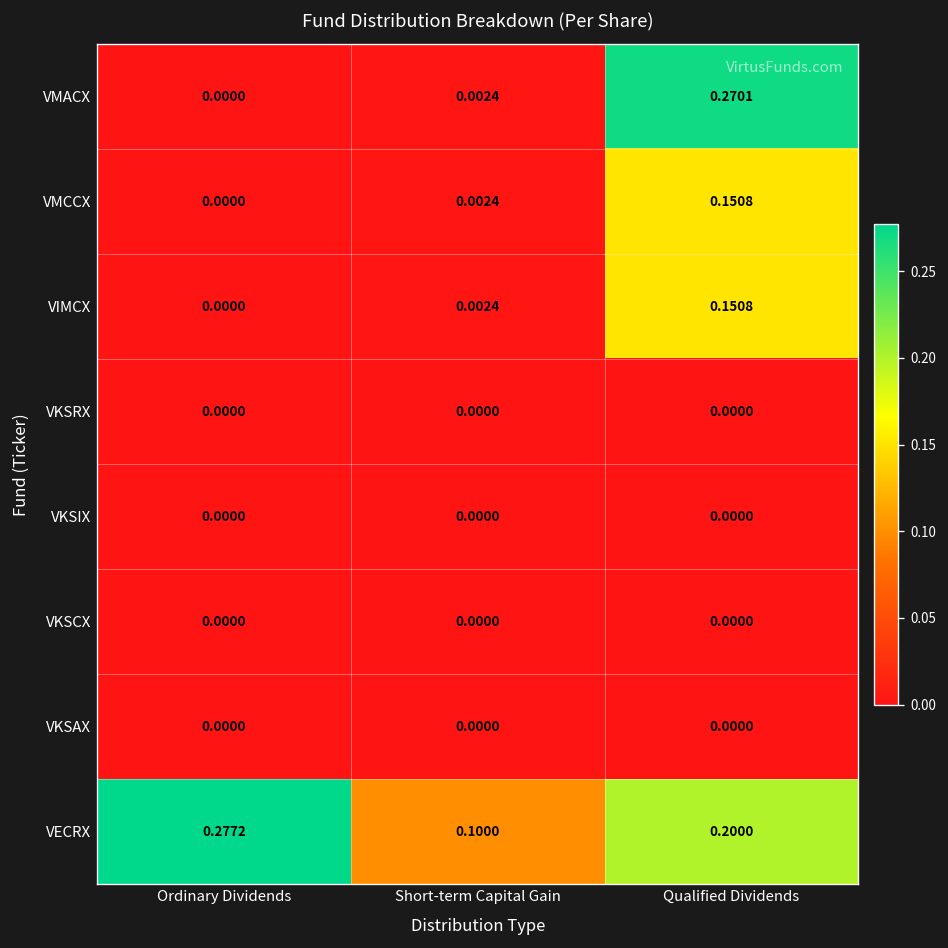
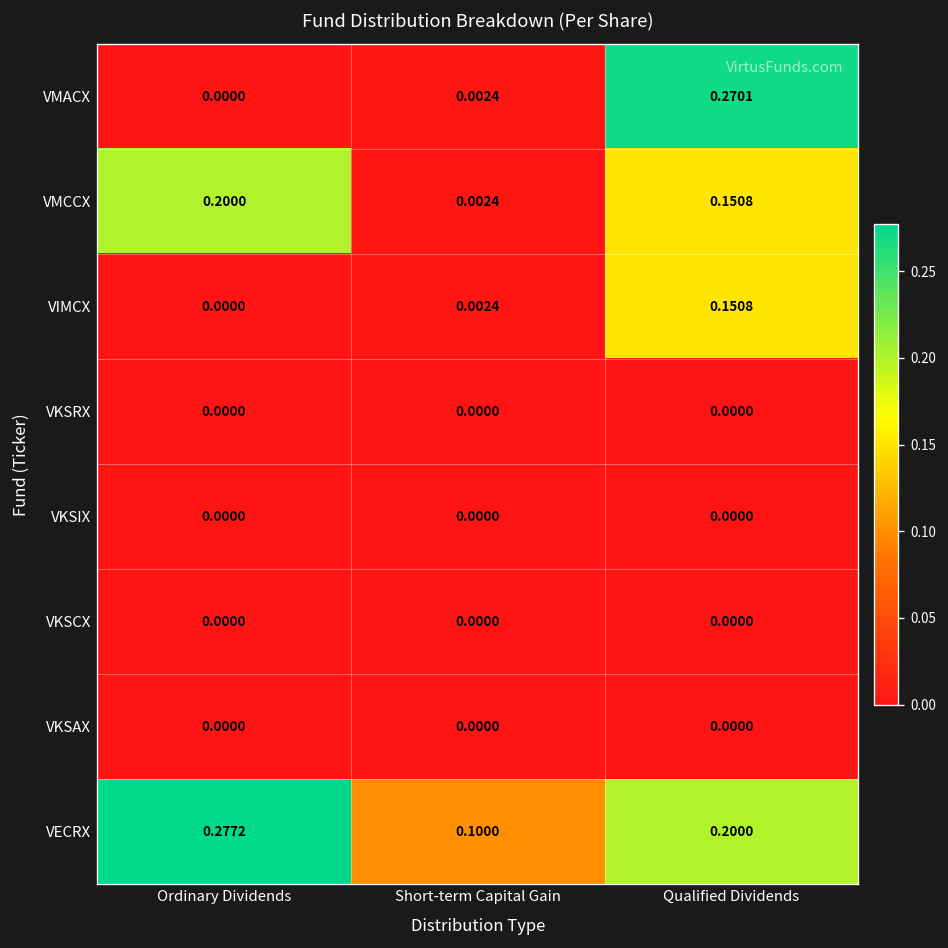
VMCCX, Ordinary Dividends: 0.0000 -> 0.2000
